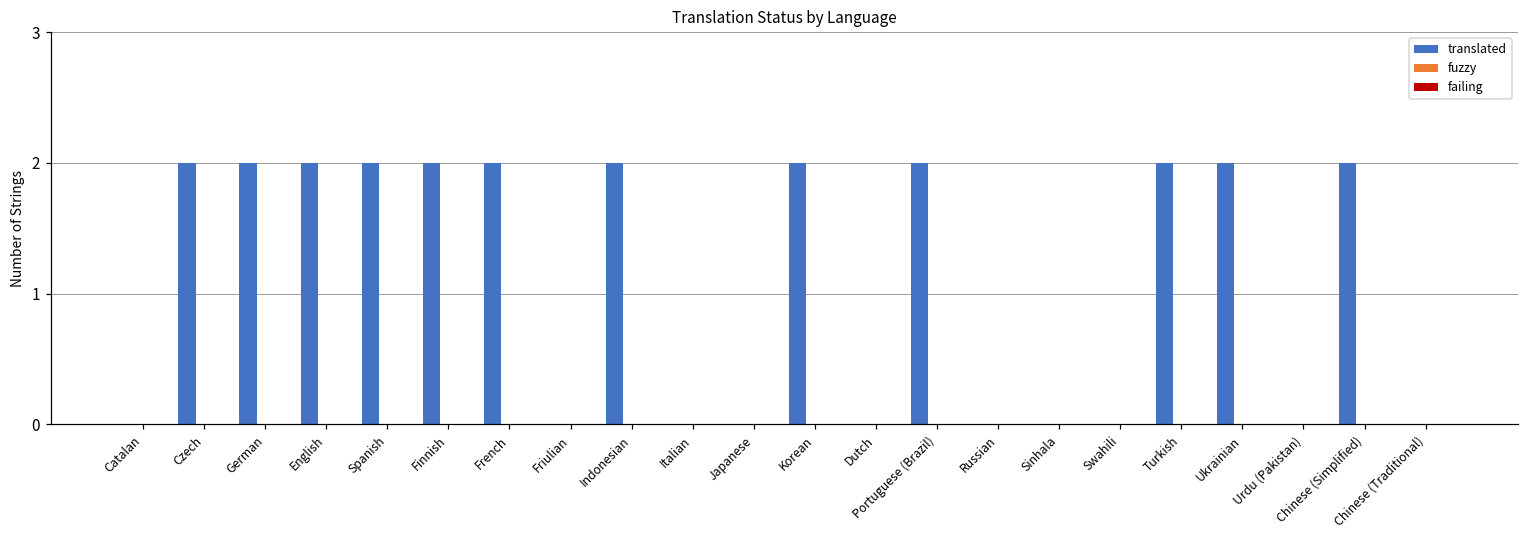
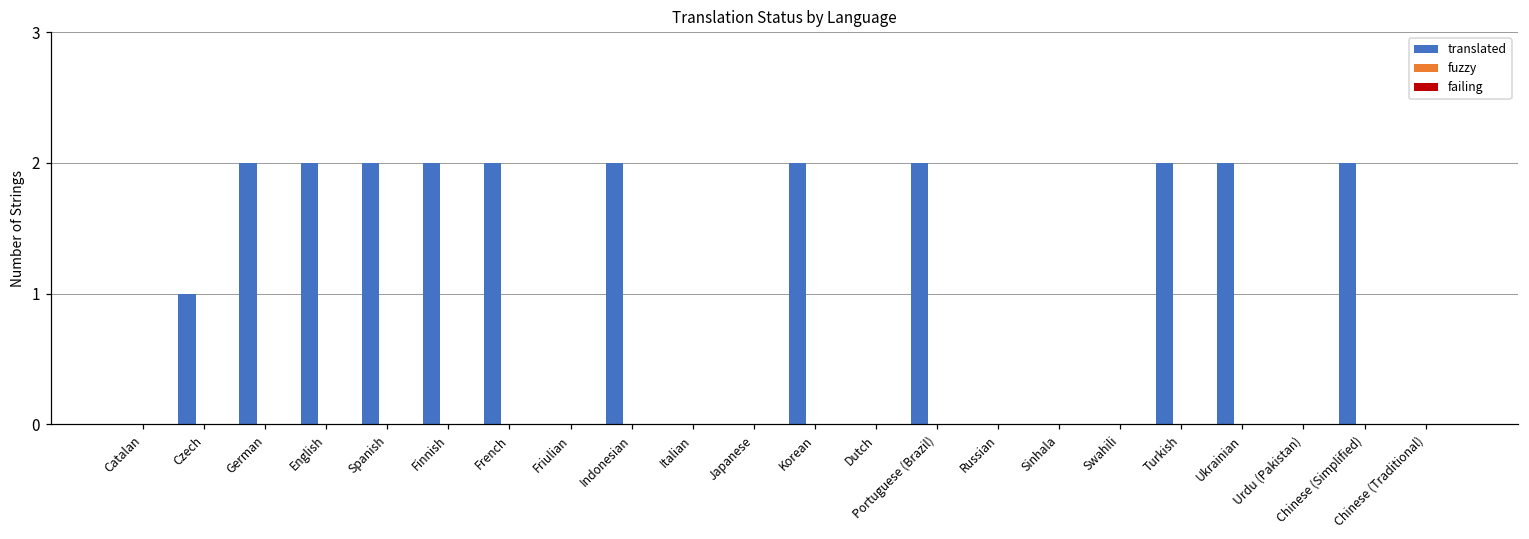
translated, Czech: 2 -> 1
